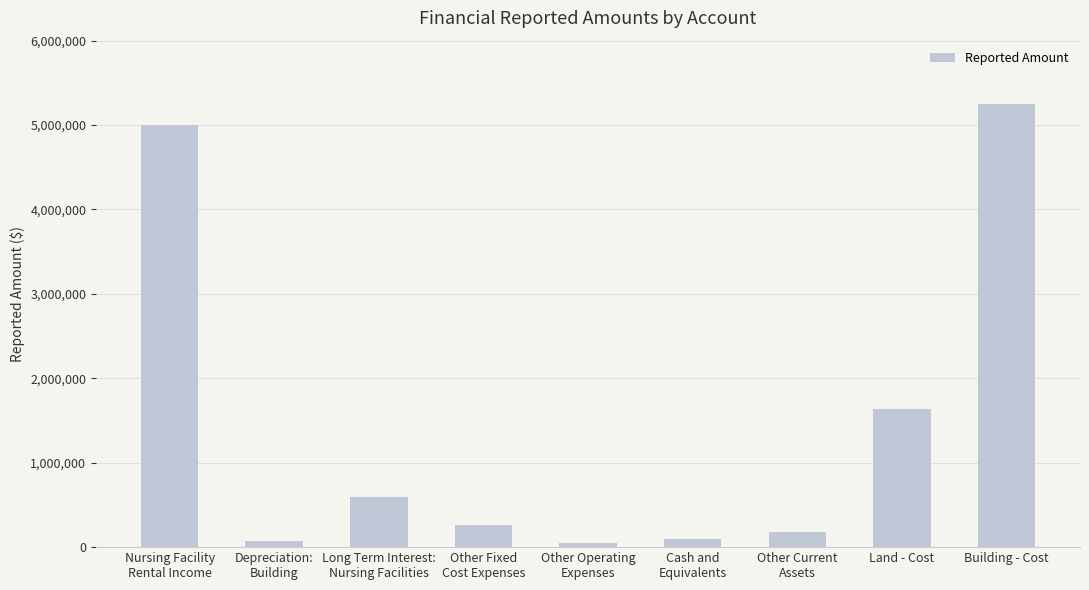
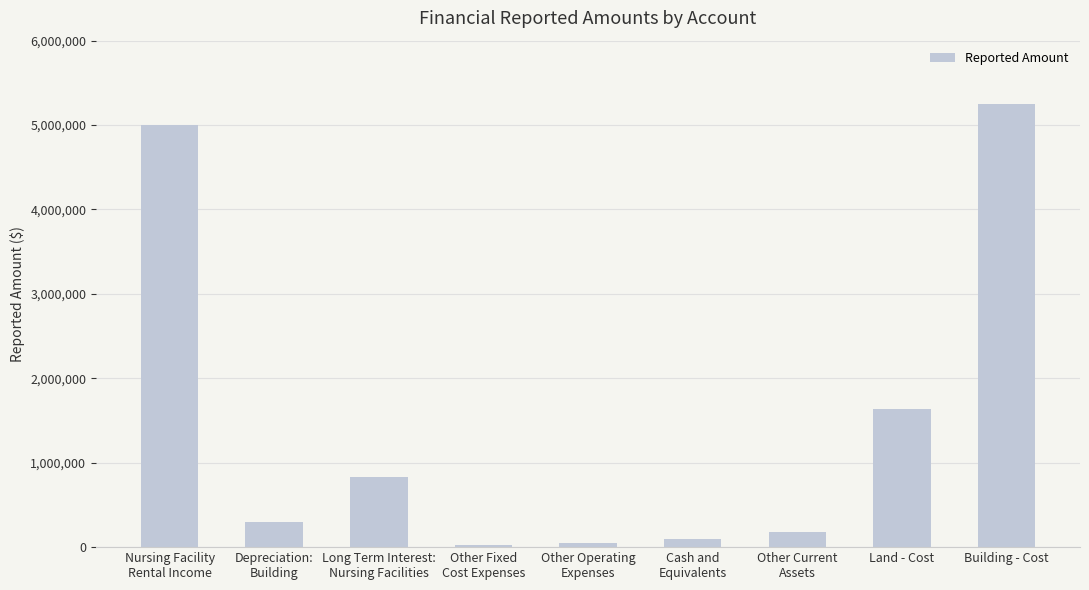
Depreciation: Building: 100,000 -> 300,000
Long Term Interest: Nursing Facilities: 600,000 -> 800,000
Other Fixed Cost Expenses: 300,000 -> 0
